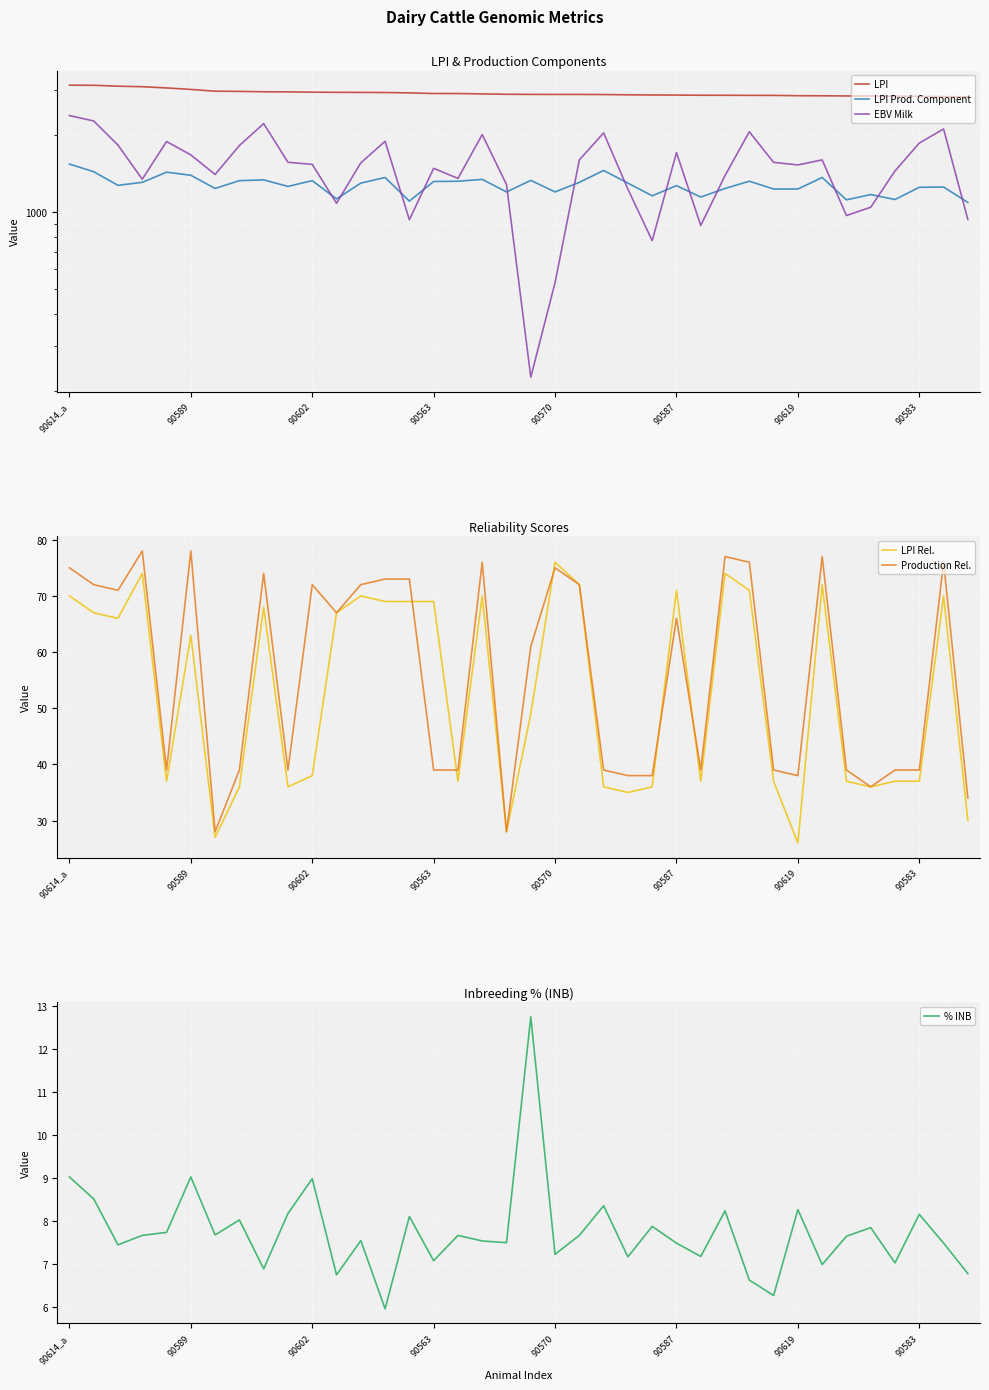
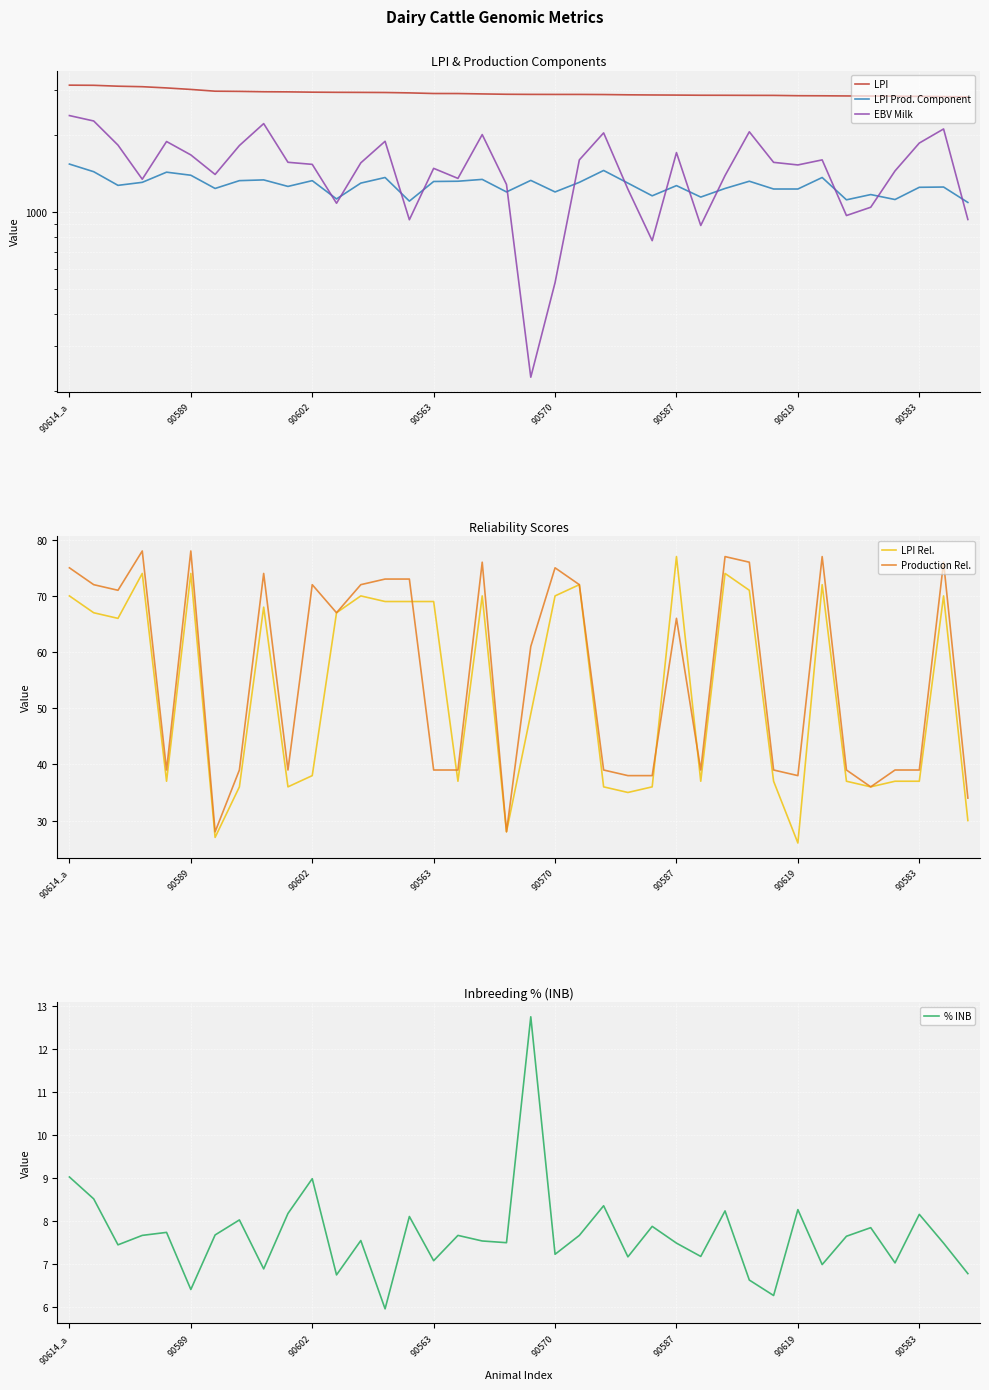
Reliability Scores, LPI Rel., 90589: 63 -> 74
Reliability Scores, LPI Rel., 90570: 76 -> 70
Reliability Scores, LPI Rel., 90587: 71 -> 77
Inbreeding % (INB), 90589: 9.0 -> 6.4
